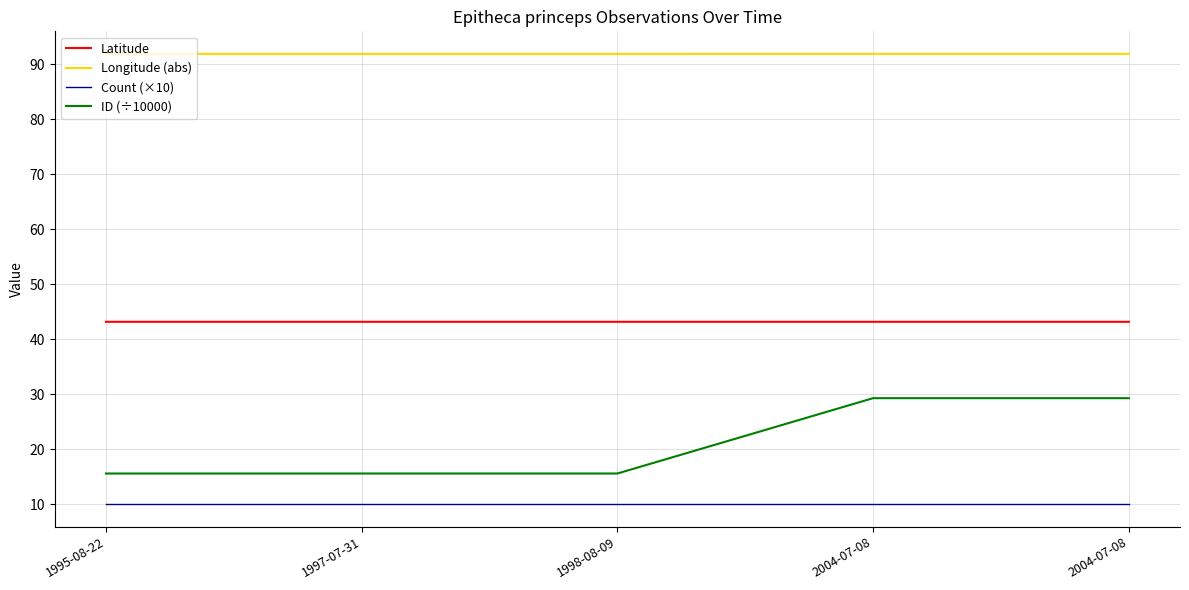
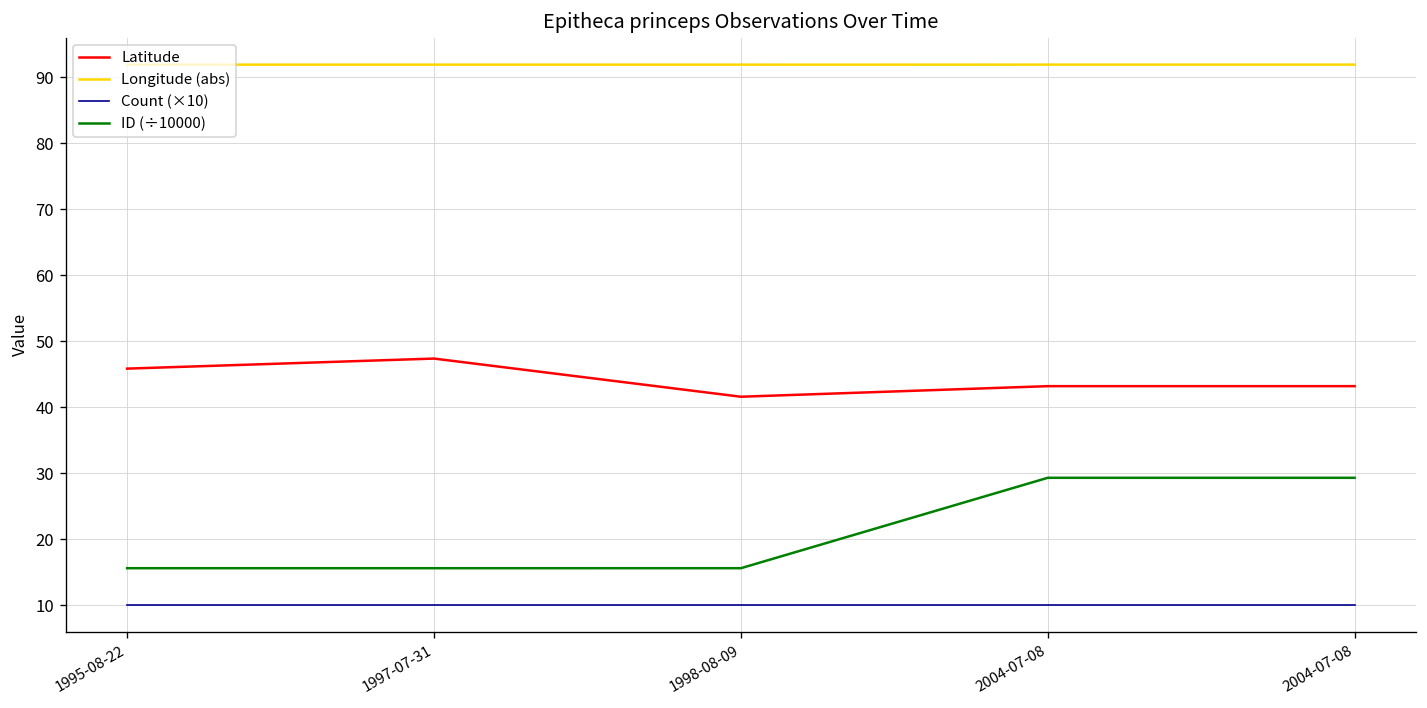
Latitude, 1995-08-22: 43 -> 46
Latitude, 1997-07-31: 43 -> 47
Latitude, 1998-08-09: 43 -> 42
